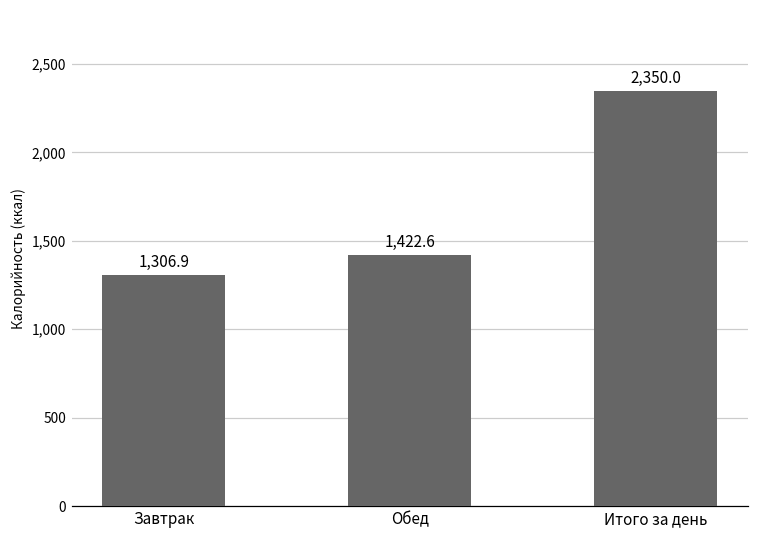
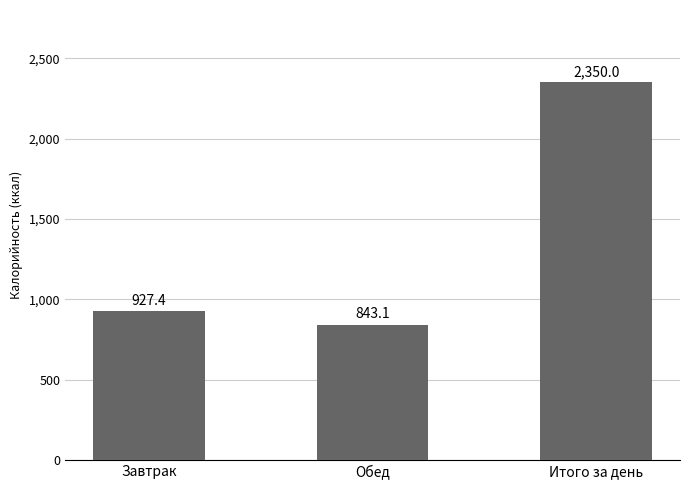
Завтрак: 1,306.9 -> 927.4
Обед: 1,422.6 -> 843.1
